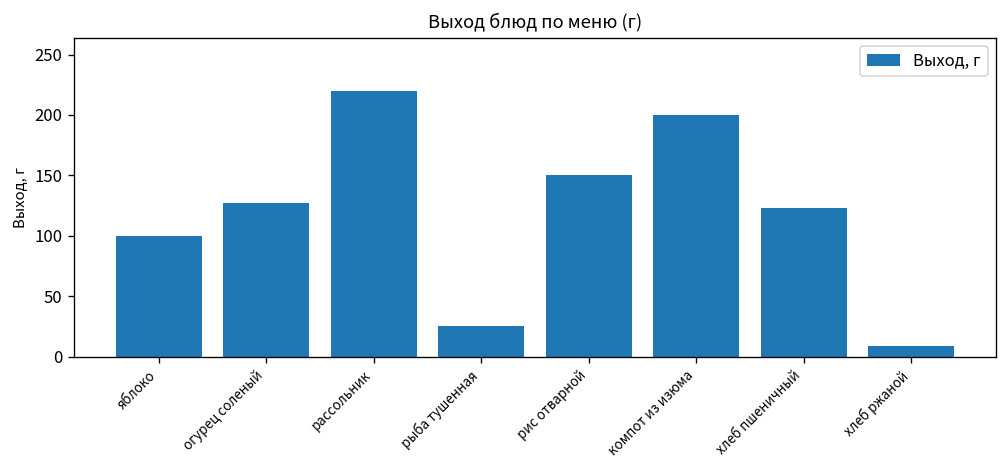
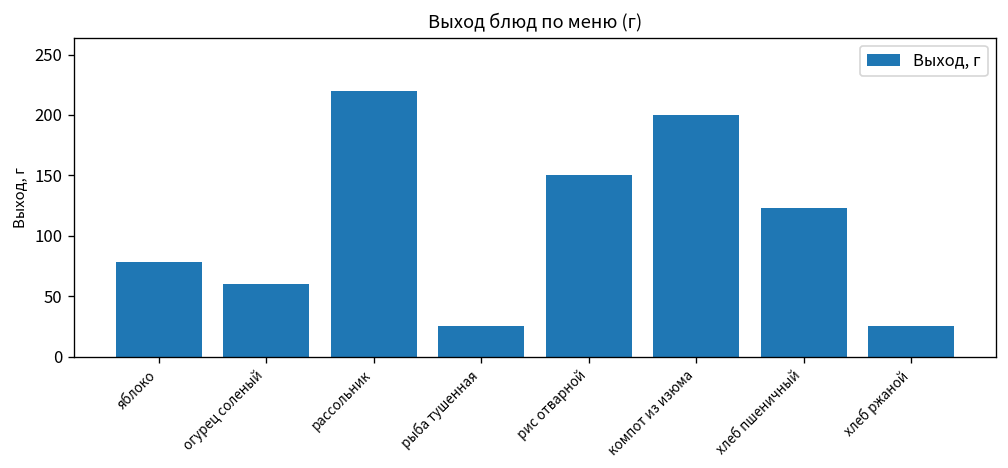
яблоко: 100 -> 78
огурец соленый: 127 -> 60
хлеб ржаной: 9 -> 25
